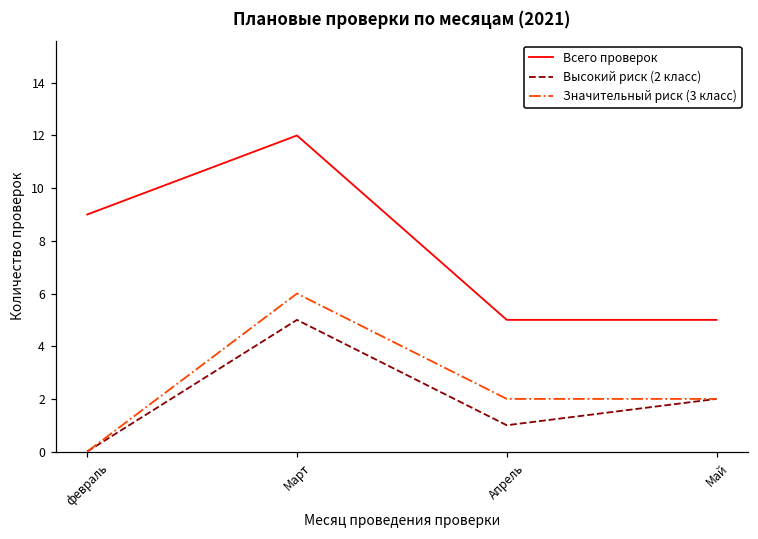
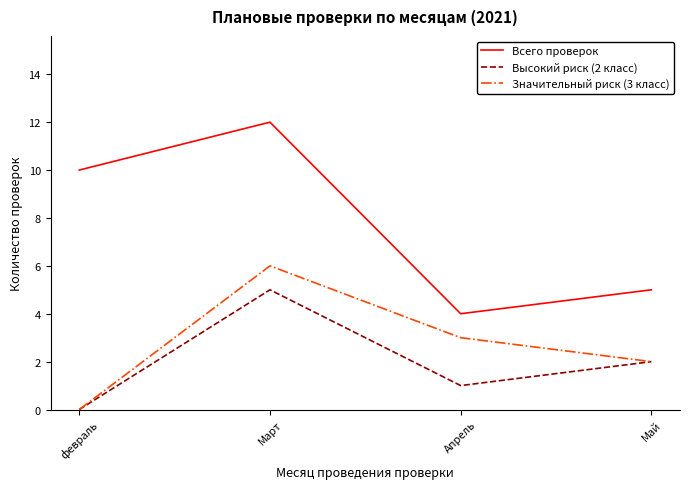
Всего проверок, февраль: 9 -> 10
Всего проверок, Апрель: 5 -> 4
Значительный риск (3 класс), Апрель: 2 -> 3
